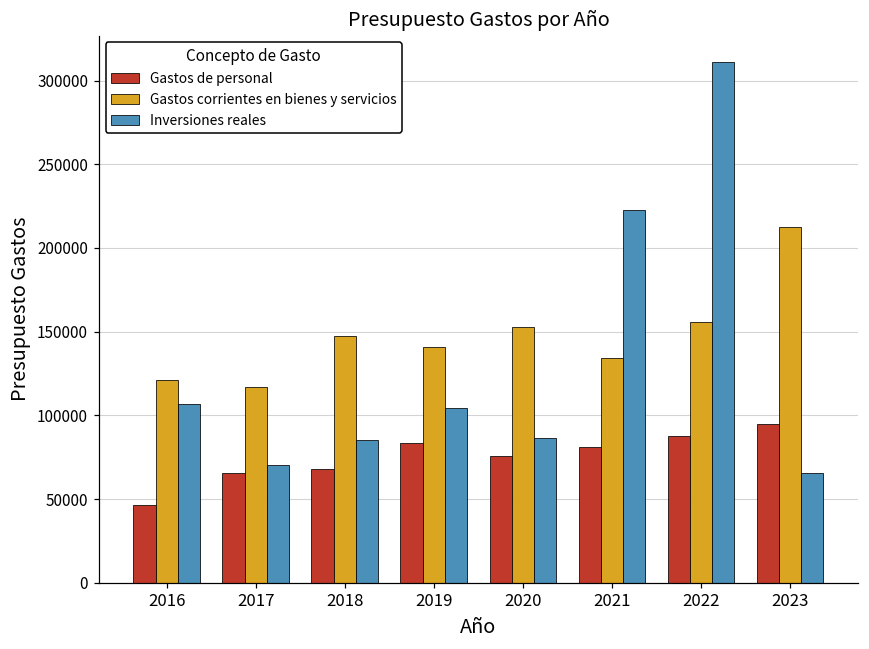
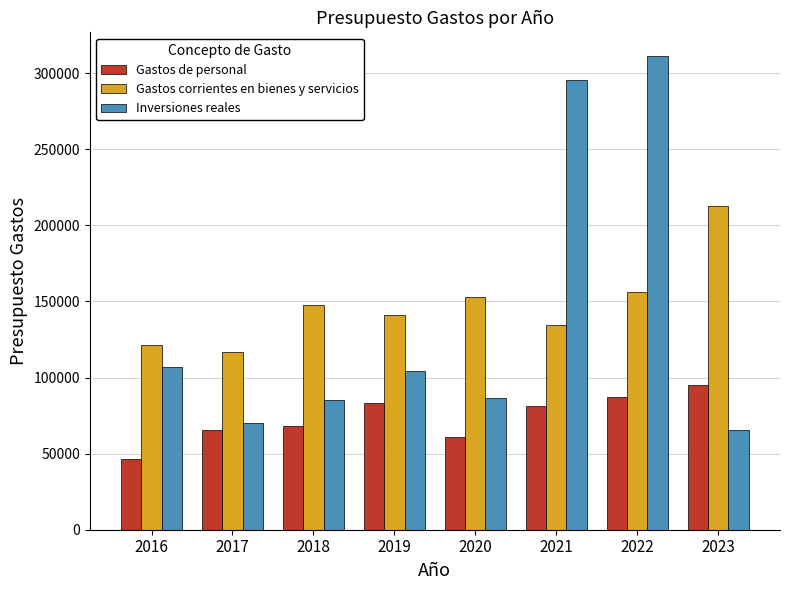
Gastos de personal, 2020: 76000 -> 61000
Inversiones reales, 2021: 223000 -> 295000
